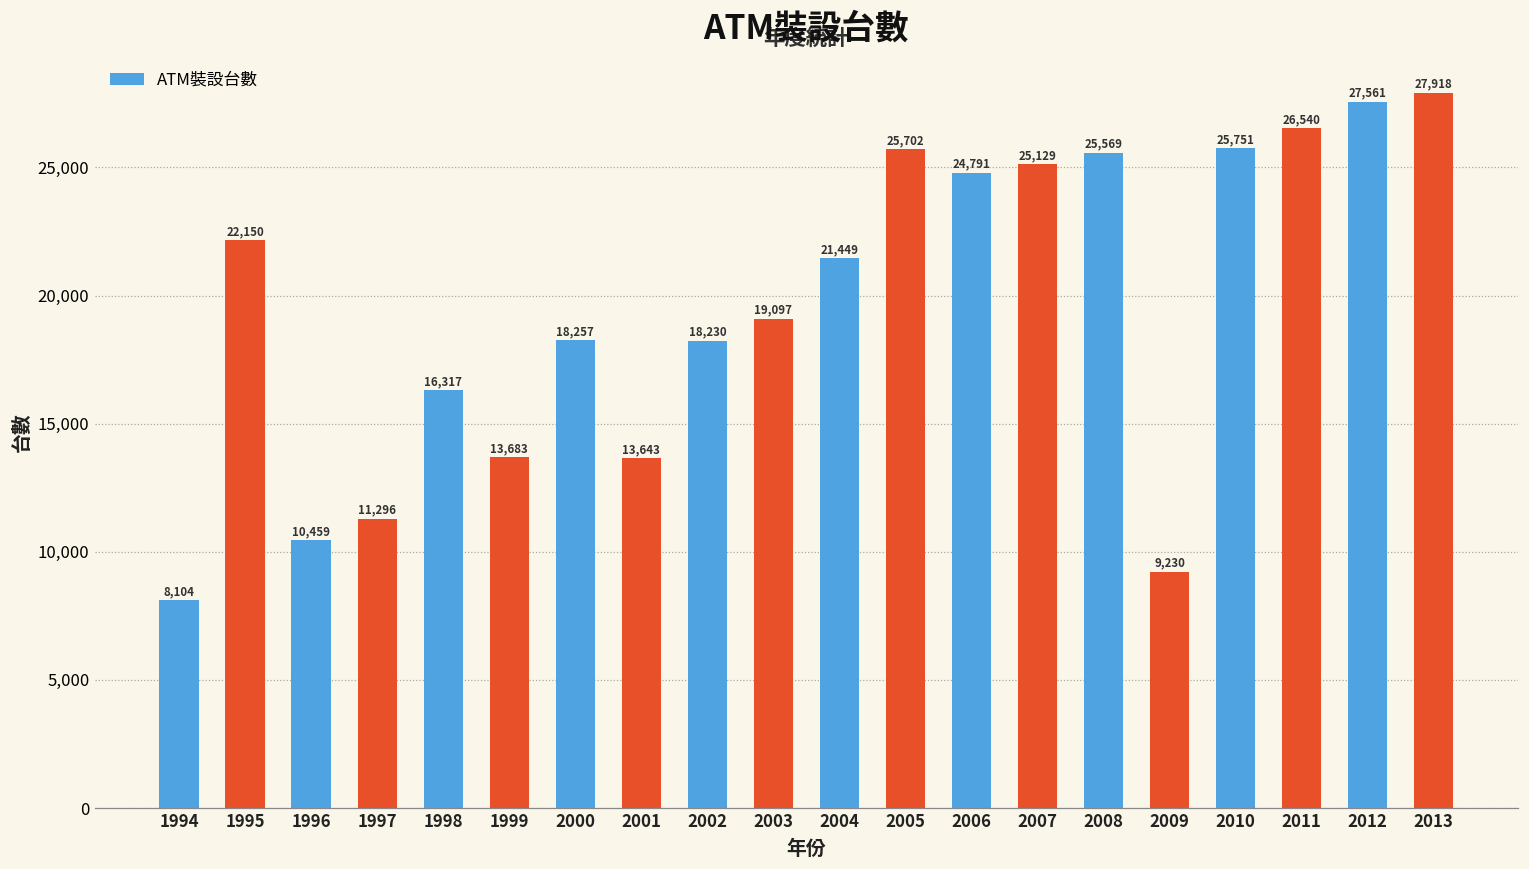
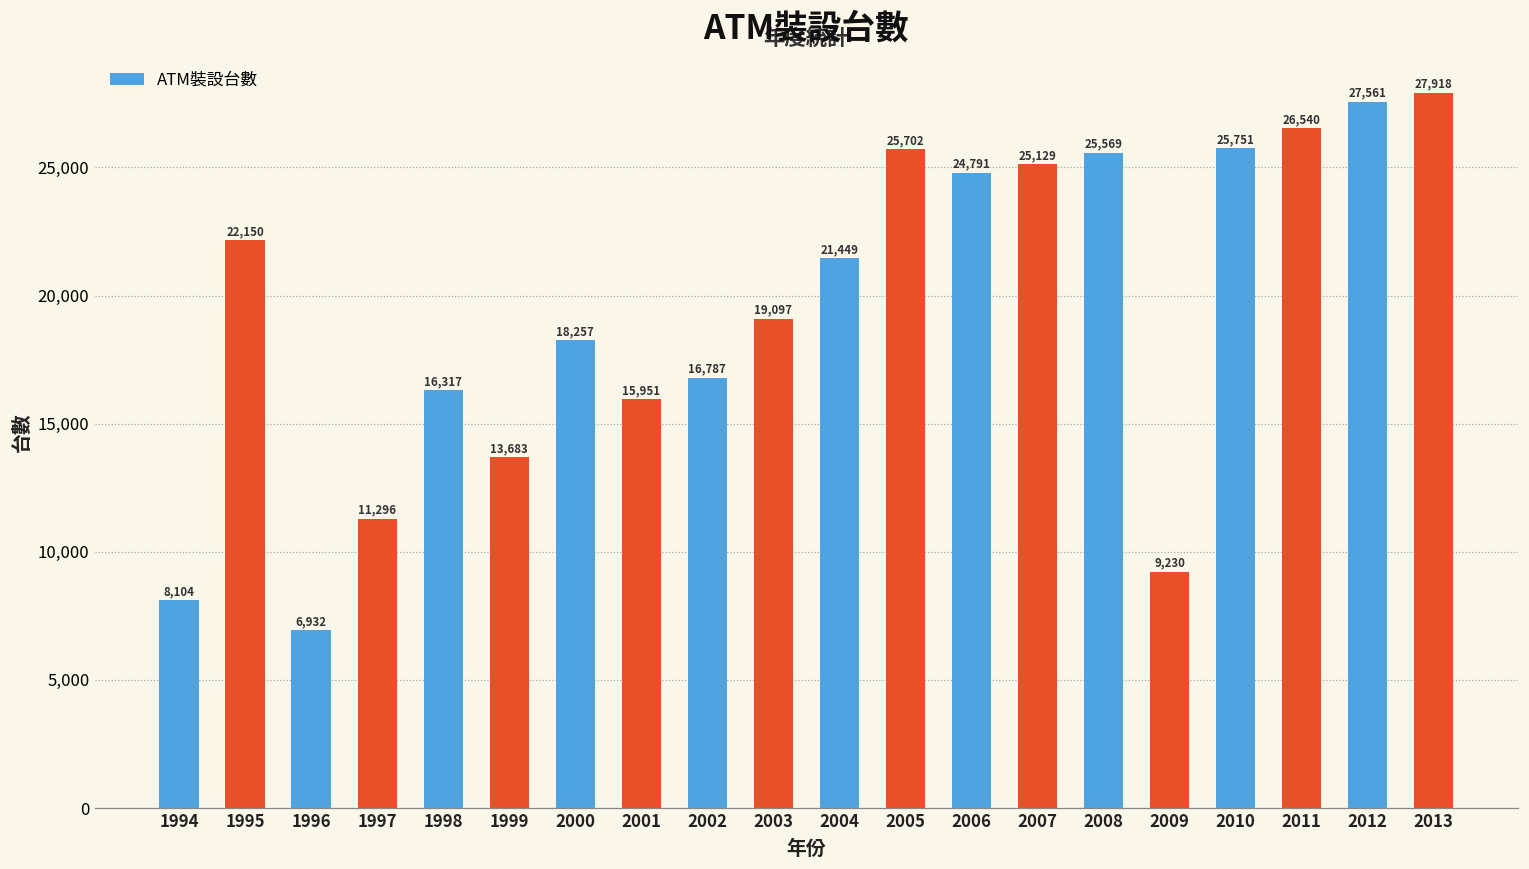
1996: 10,459 -> 6,932
2001: 13,643 -> 15,951
2002: 18,230 -> 16,787
